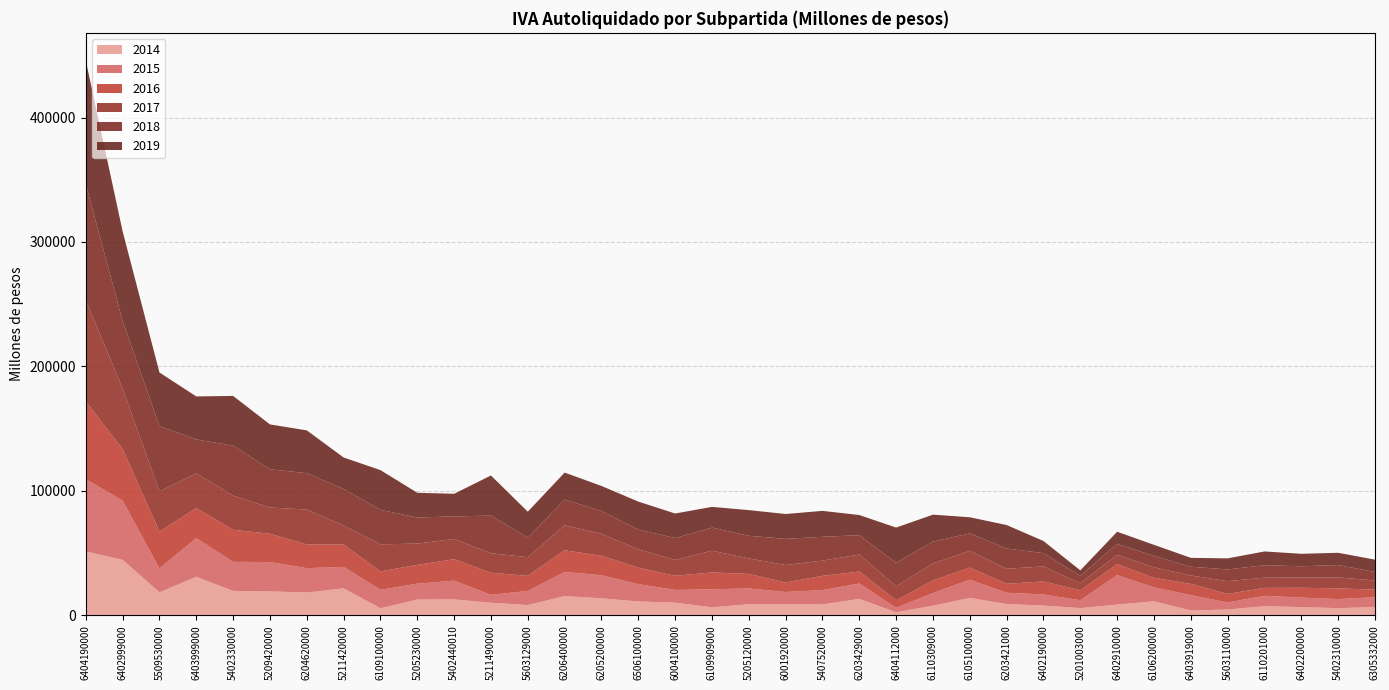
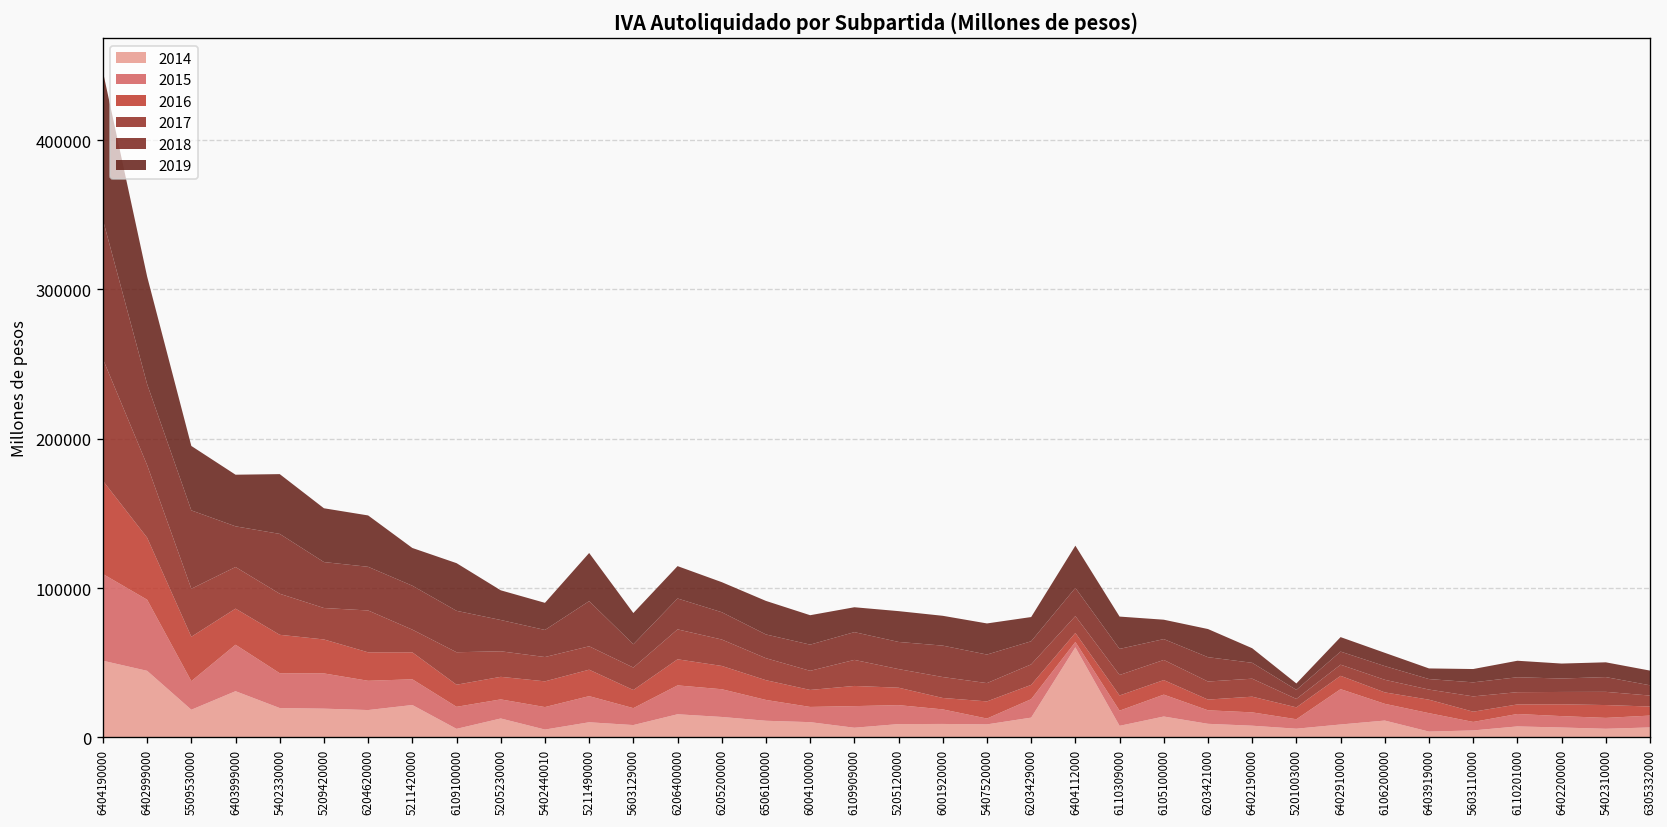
2014, 5402440010: 13000 -> 5000
2015, 5211490000: 6000 -> 17000
2015, 5407520000: 12000 -> 4000
2014, 6404112000: 2000 -> 60000
